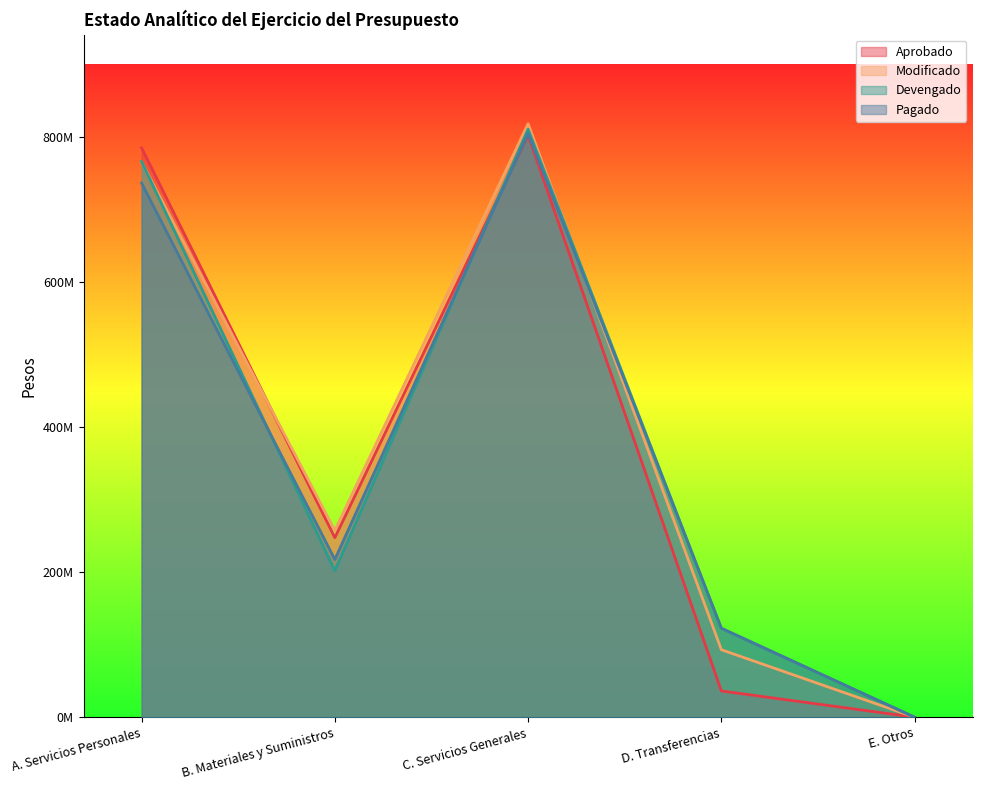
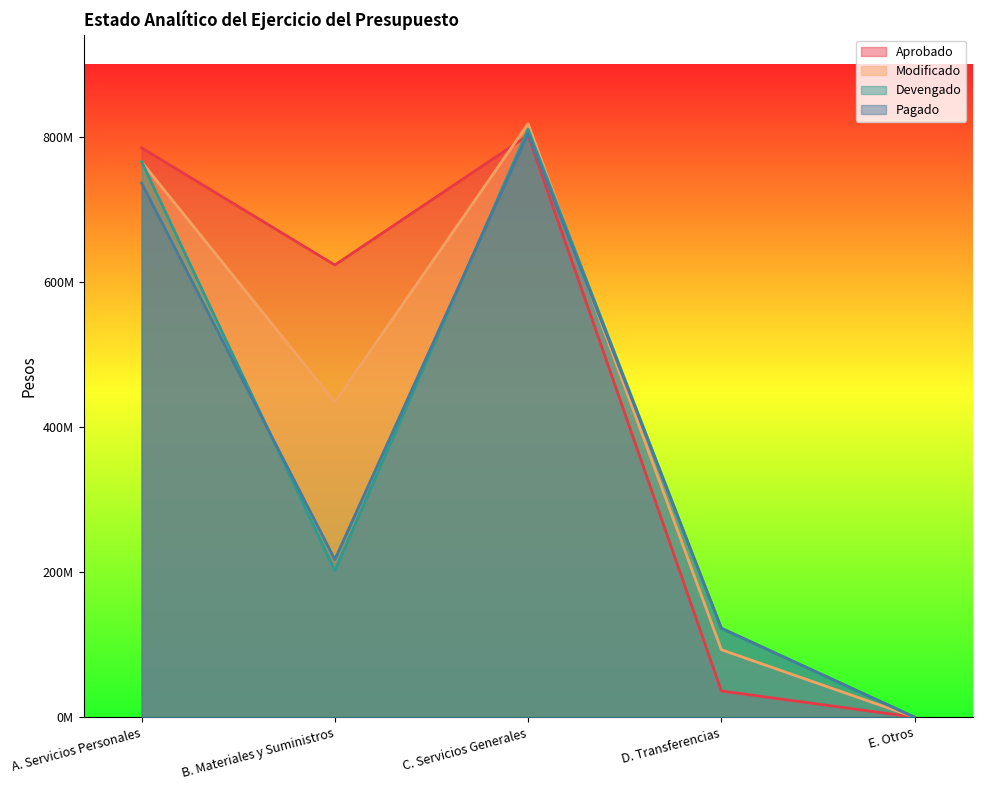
Aprobado, B. Materiales y Suministros: 250000000 -> 620000000
Modificado, B. Materiales y Suministros: 260000000 -> 430000000
